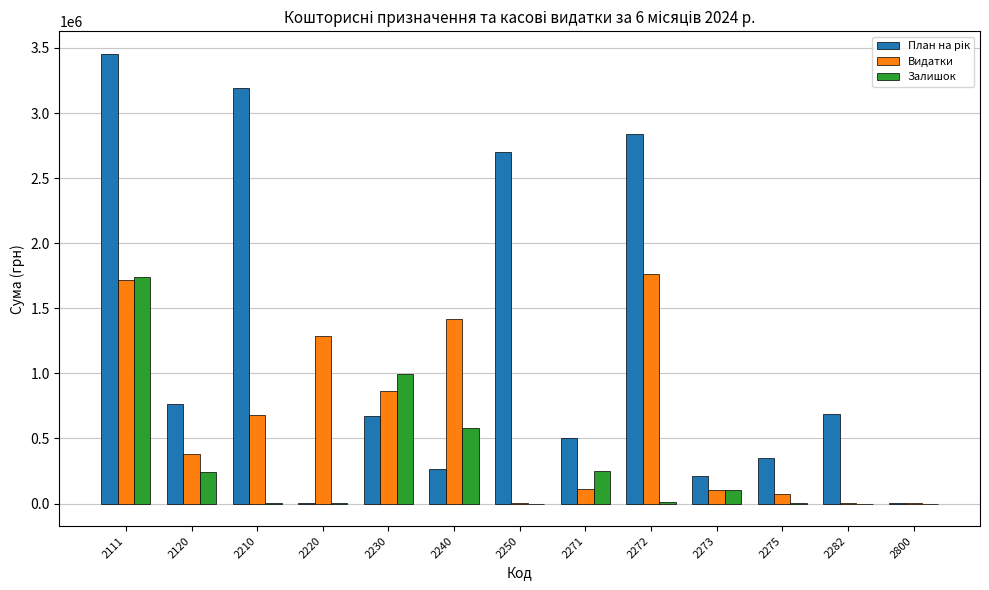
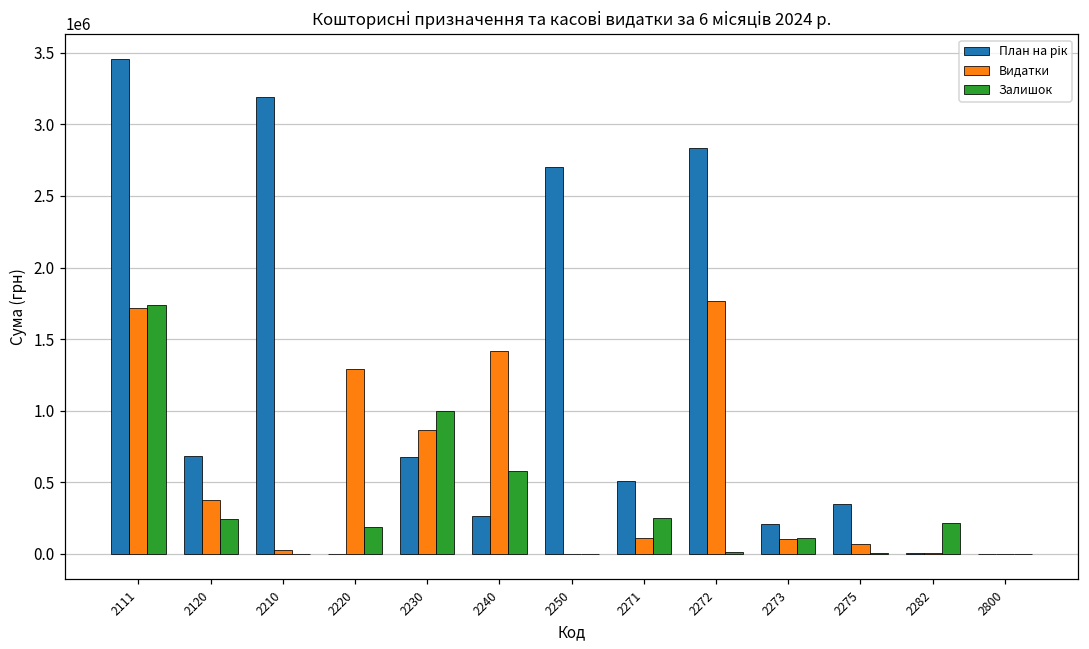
План на рік, 2120: 760000 -> 680000
Видатки, 2210: 680000 -> 20000
Залишок, 2220: 0 -> 190000
План на рік, 2282: 690000 -> 0
Залишок, 2282: 0 -> 220000
